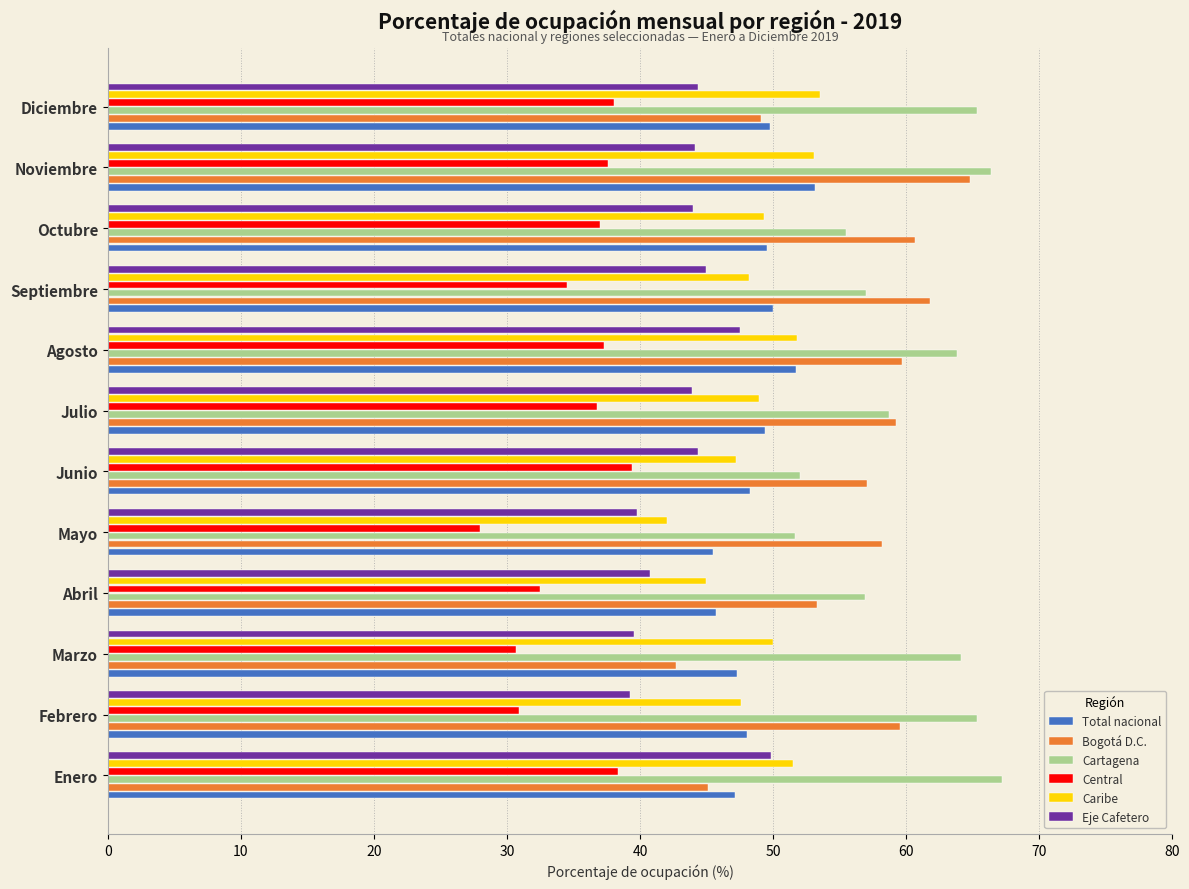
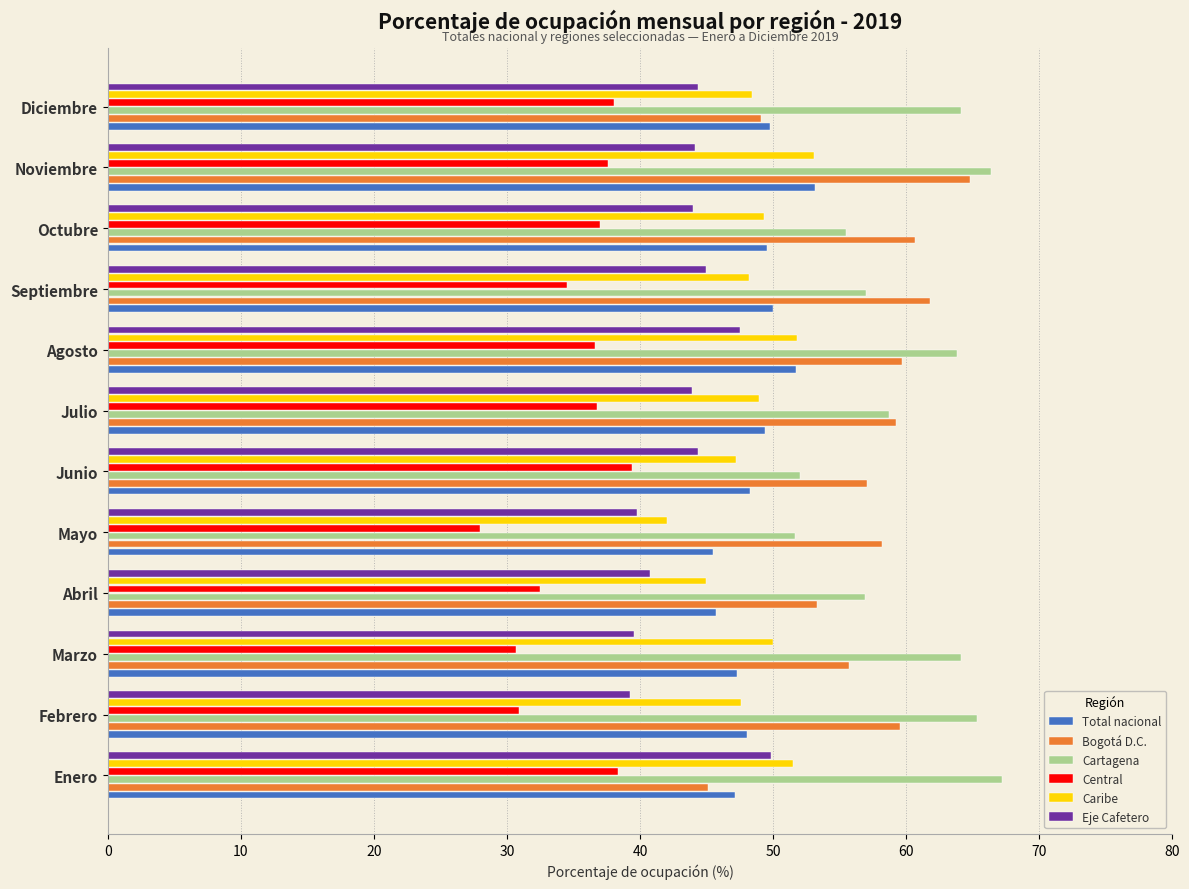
Caribe, Diciembre: 53.5 -> 48.4
Cartagena, Diciembre: 65.4 -> 64.1
Central, Agosto: 37.3 -> 36.6
Bogotá D.C., Marzo: 42.7 -> 55.7
